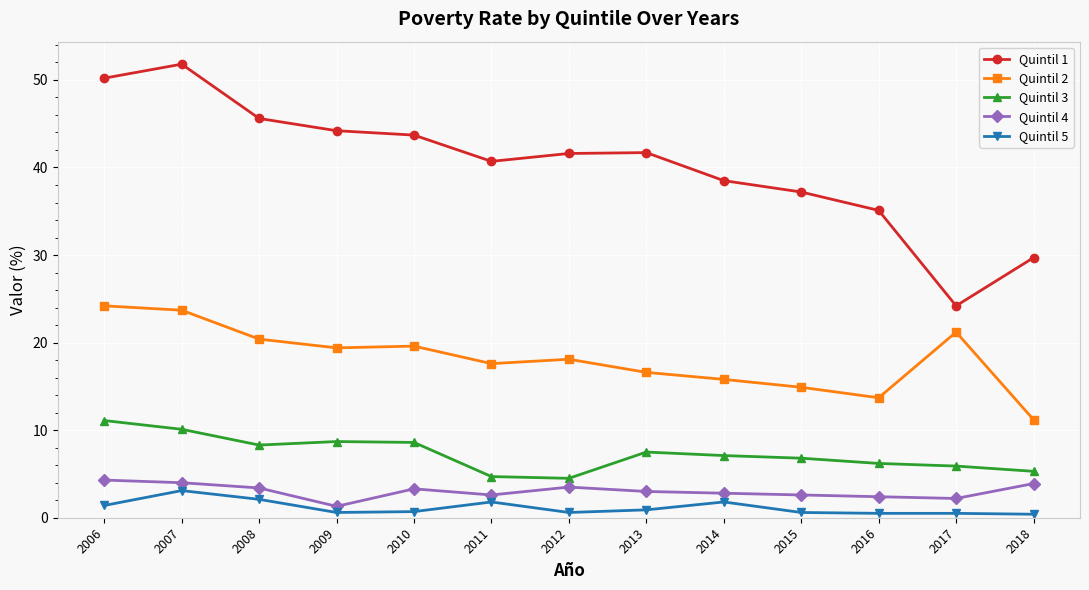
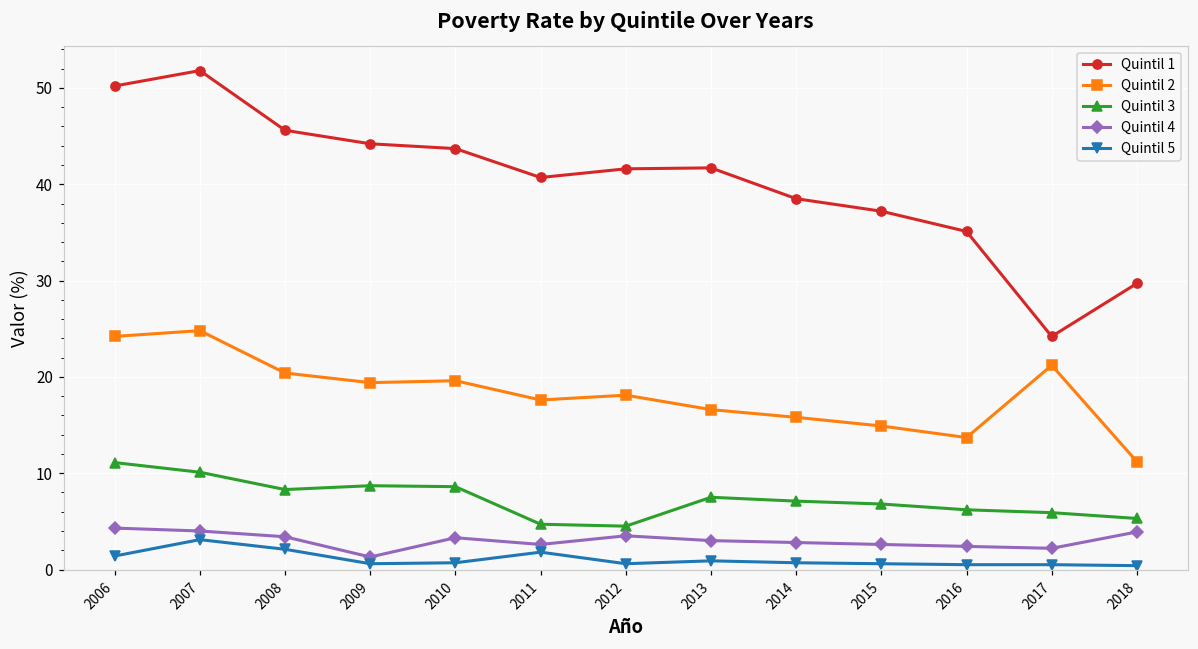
Quintil 2, 2007: 24 -> 25
Quintil 5, 2014: 2 -> 1
